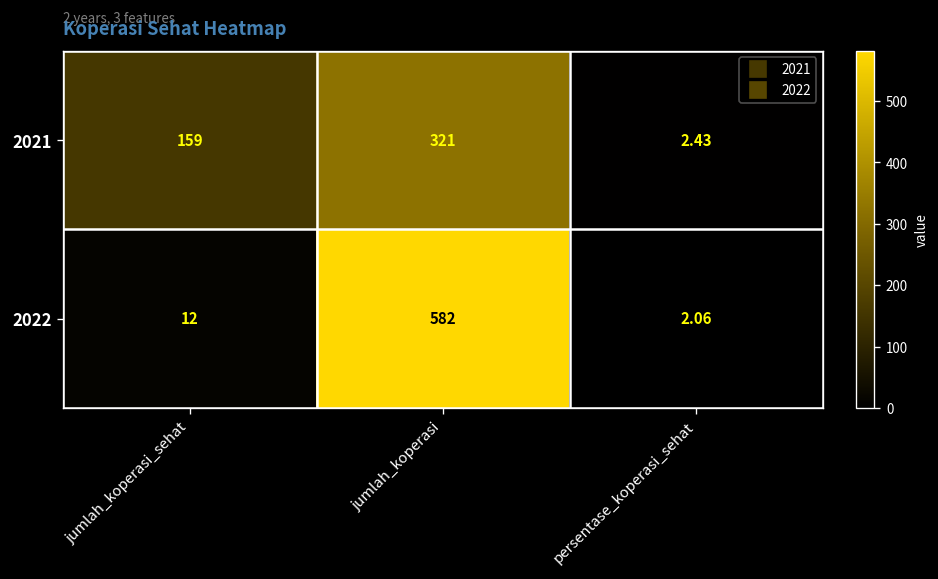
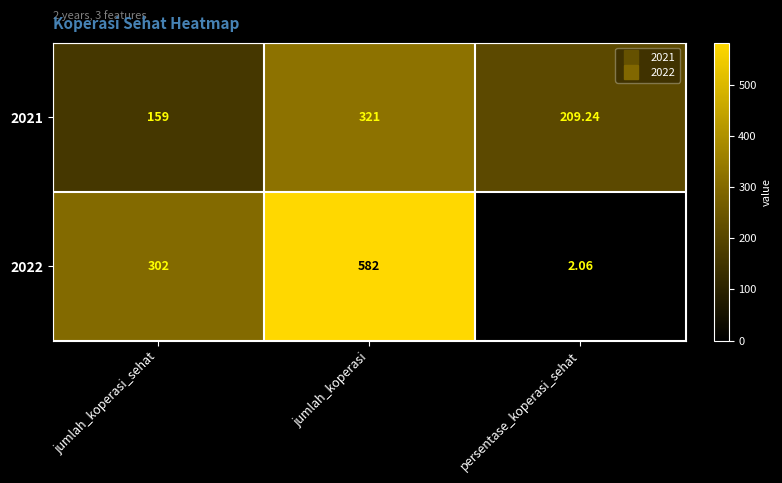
2021, persentase_koperasi_sehat: 2.43 -> 209.24
2022, jumlah_koperasi_sehat: 12 -> 302
